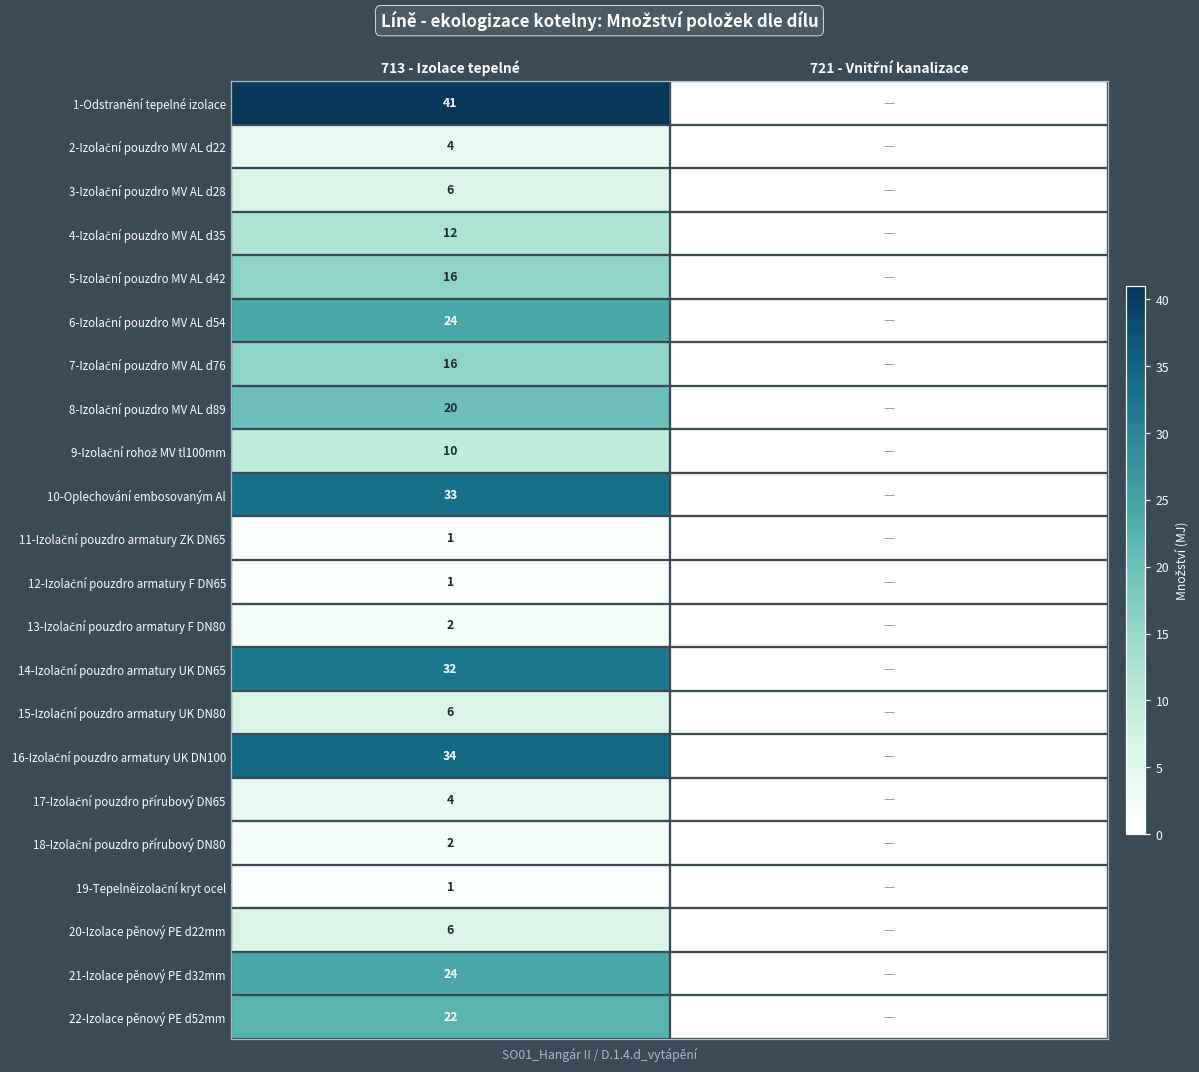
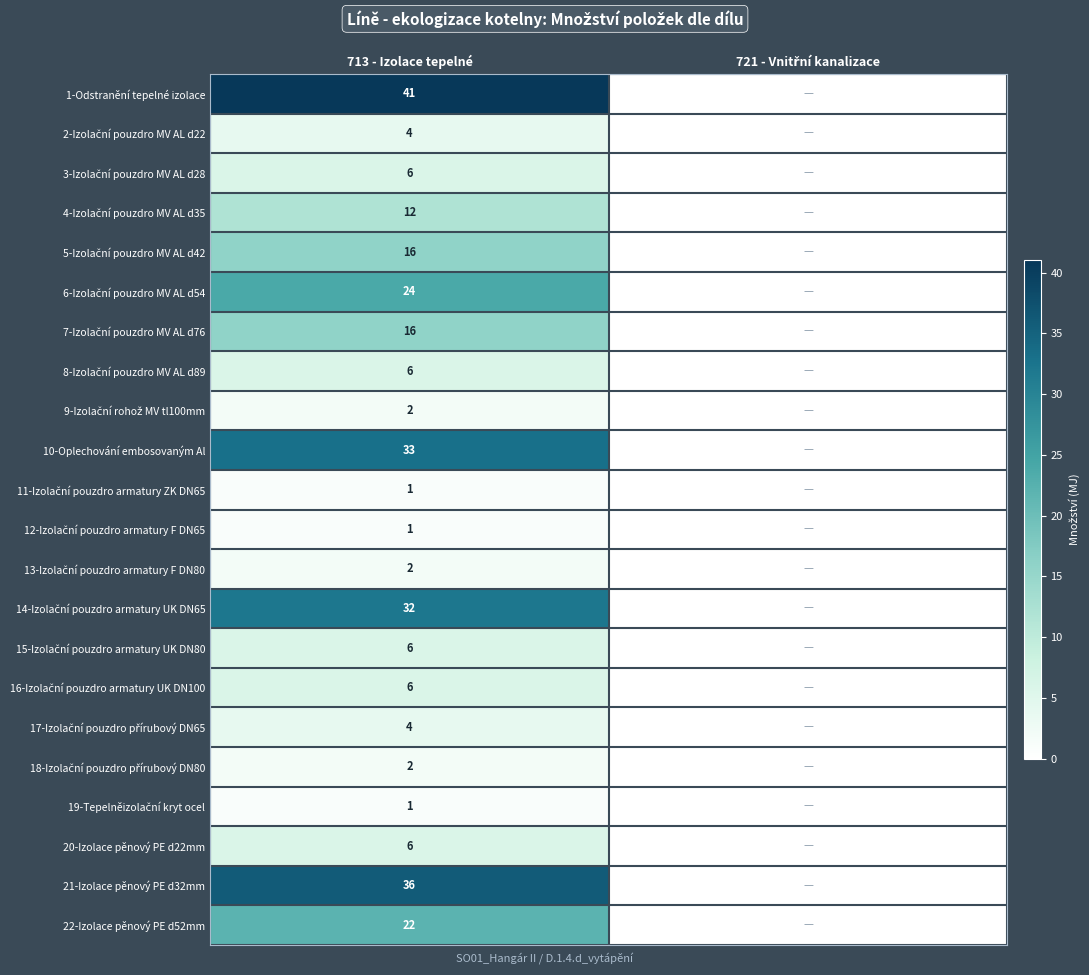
8-Izolační pouzdro MV AL d89, 713 - Izolace tepelné: 20 -> 6
9-Izolační rohož MV tl100mm, 713 - Izolace tepelné: 10 -> 2
16-Izolační pouzdro armatury UK DN100, 713 - Izolace tepelné: 34 -> 6
21-Izolace pěnový PE d32mm, 713 - Izolace tepelné: 24 -> 36
